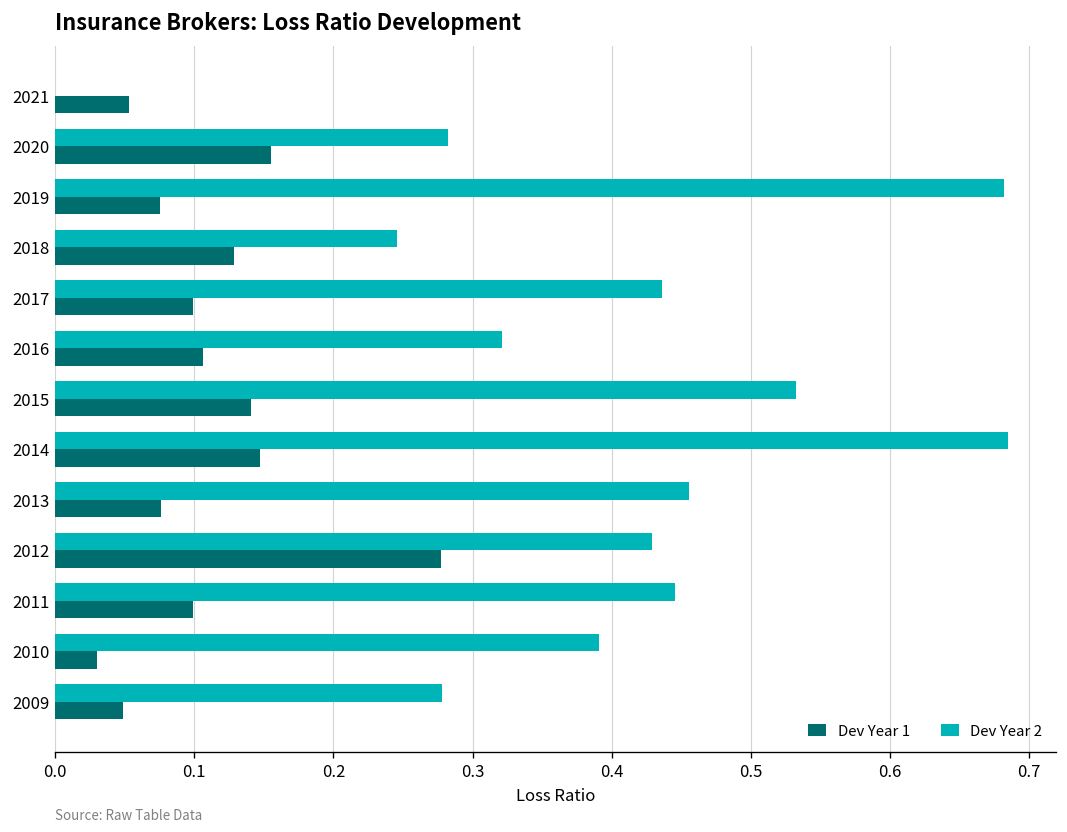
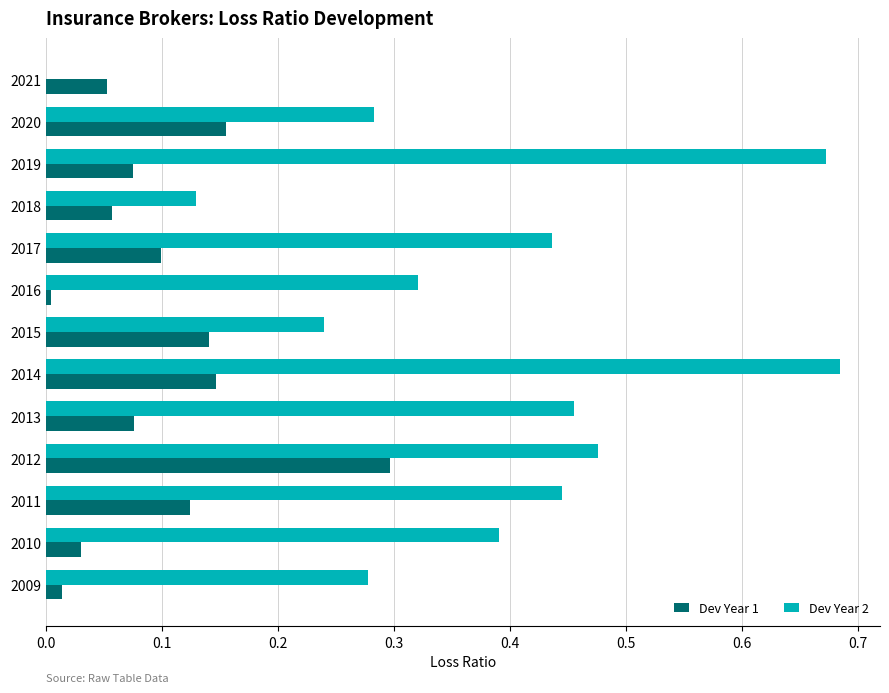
Dev Year 2, 2019: 0.682 -> 0.673
Dev Year 2, 2018: 0.246 -> 0.130
Dev Year 1, 2018: 0.128 -> 0.057
Dev Year 1, 2016: 0.106 -> 0.004
Dev Year 2, 2015: 0.532 -> 0.240
Dev Year 2, 2012: 0.429 -> 0.476
Dev Year 1, 2012: 0.278 -> 0.297
Dev Year 1, 2011: 0.099 -> 0.124
Dev Year 1, 2009: 0.049 -> 0.014
